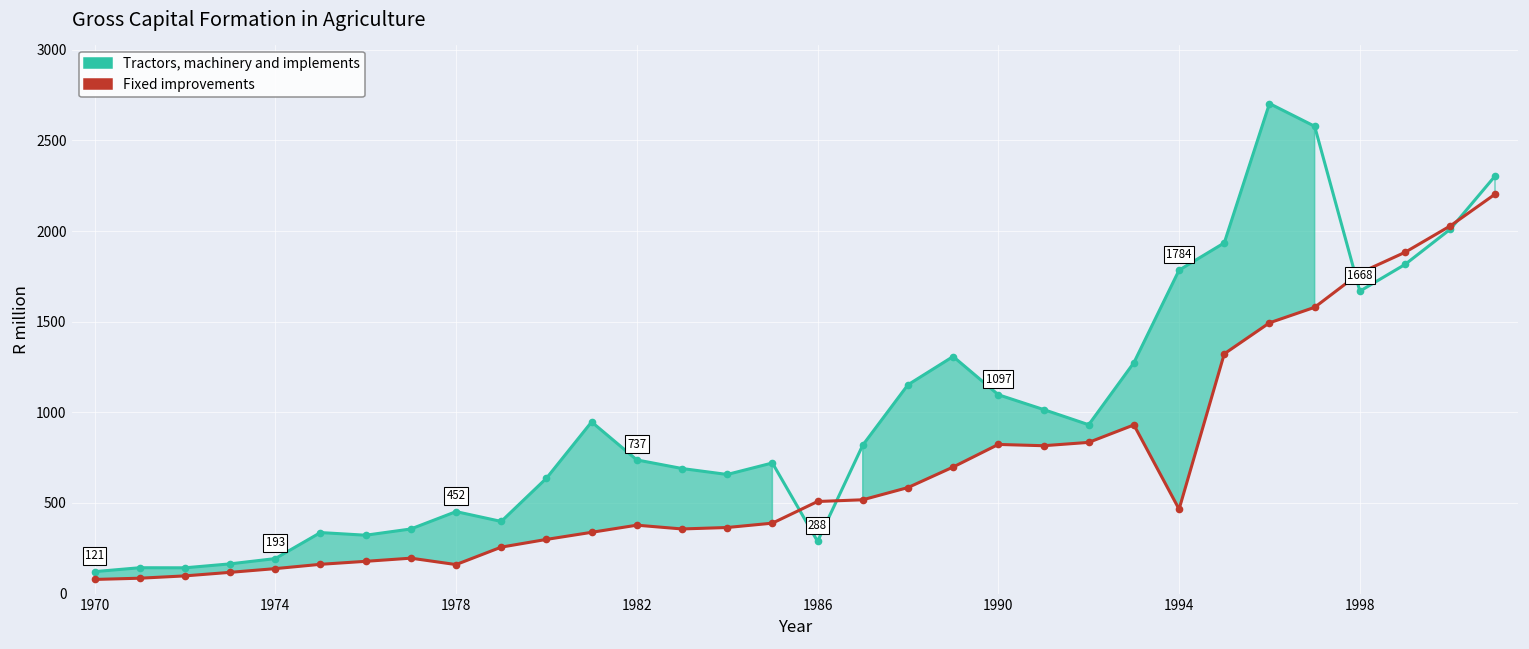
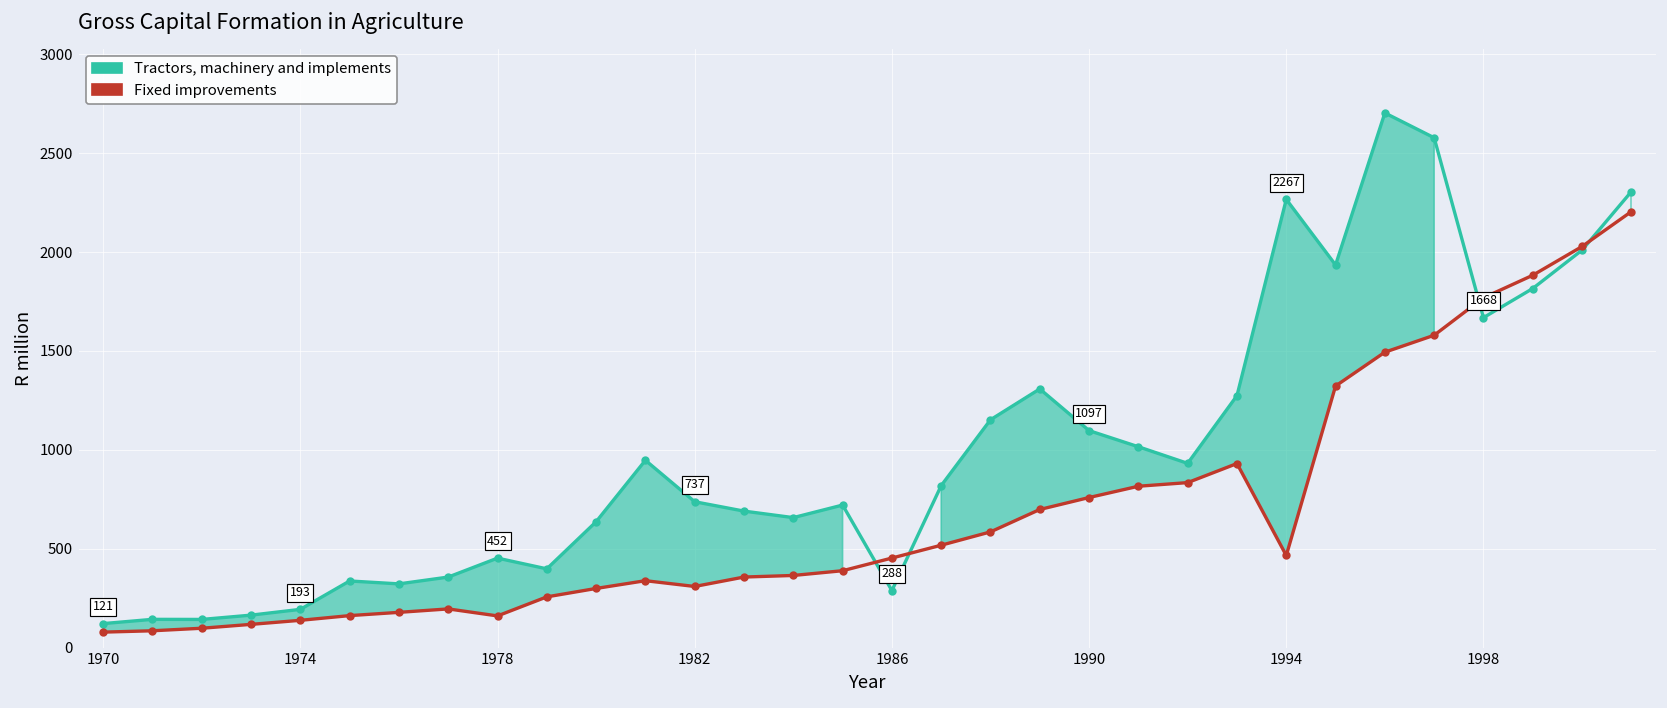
Fixed improvements, 1982: 380 -> 310
Fixed improvements, 1986: 510 -> 450
Fixed improvements, 1990: 820 -> 760
Tractors, machinery and implements, 1994: 1784 -> 2267
